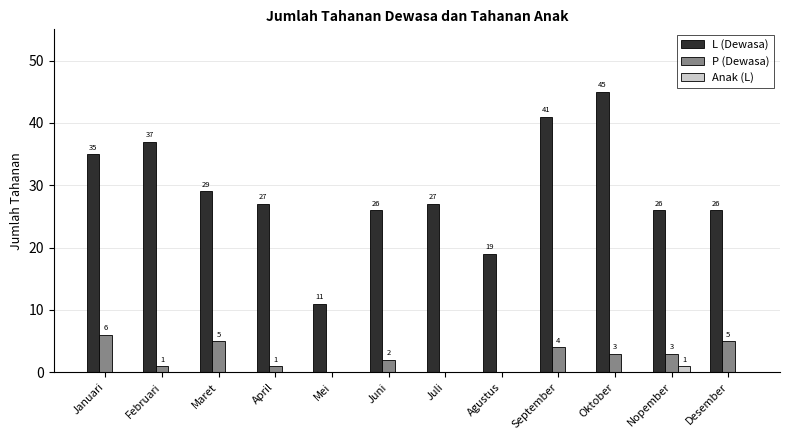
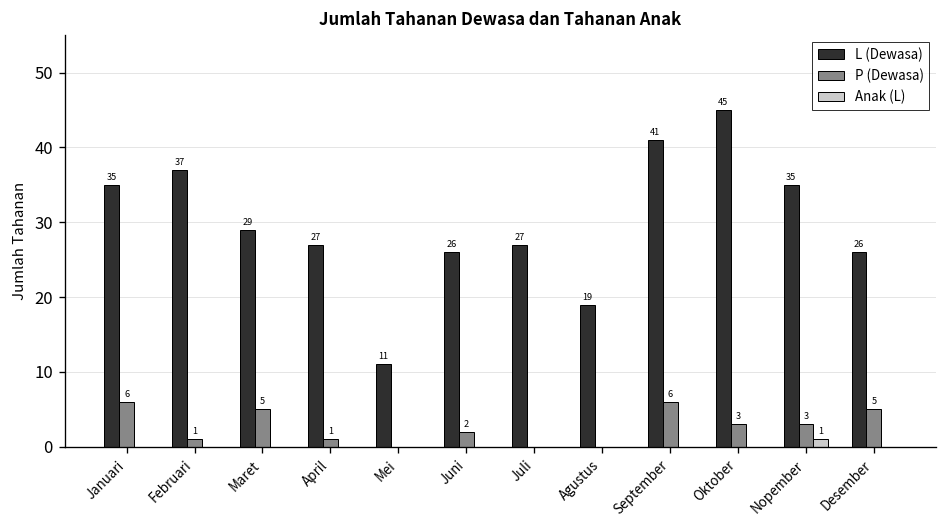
P (Dewasa), September: 4 -> 6
L (Dewasa), Nopember: 26 -> 35
